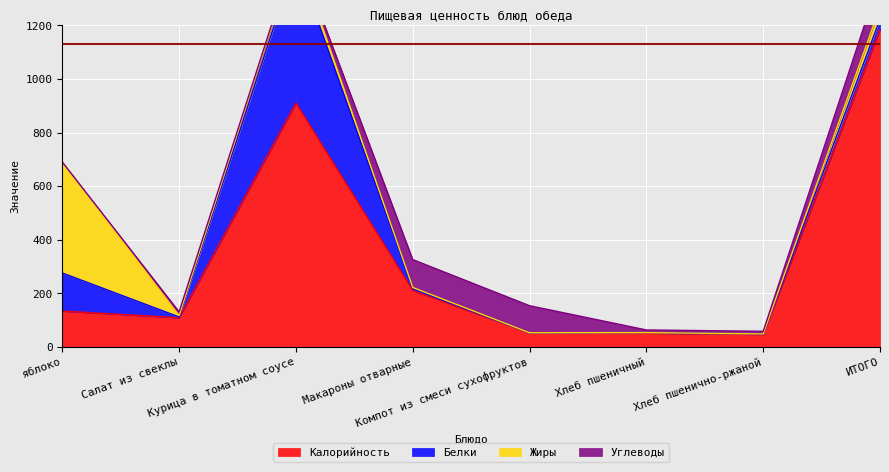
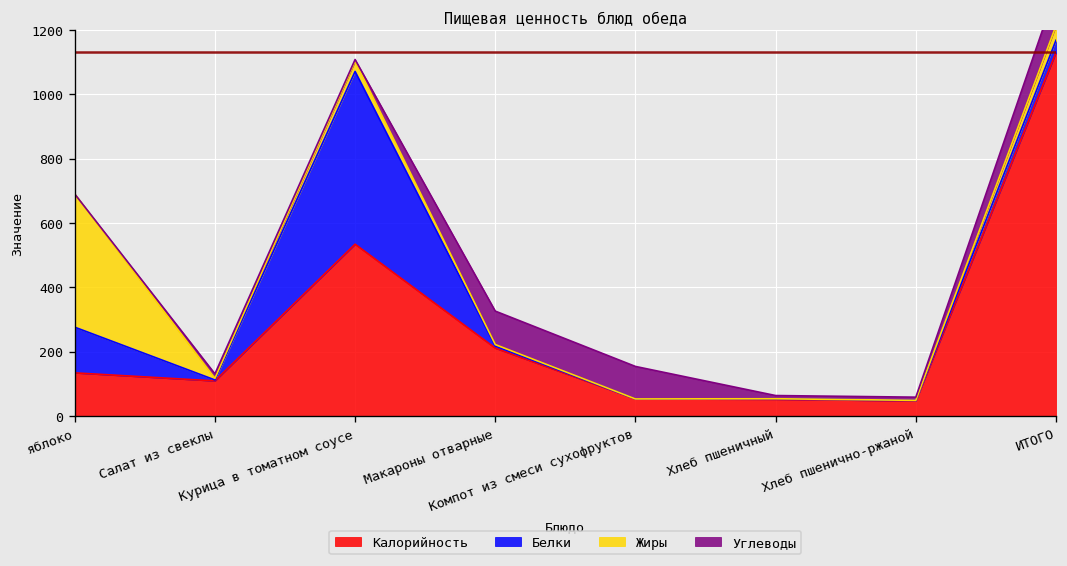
Калорийность, Курица в томатном соусе: 910 -> 530
Калорийность, ИТОГО: 1190 -> 1130
